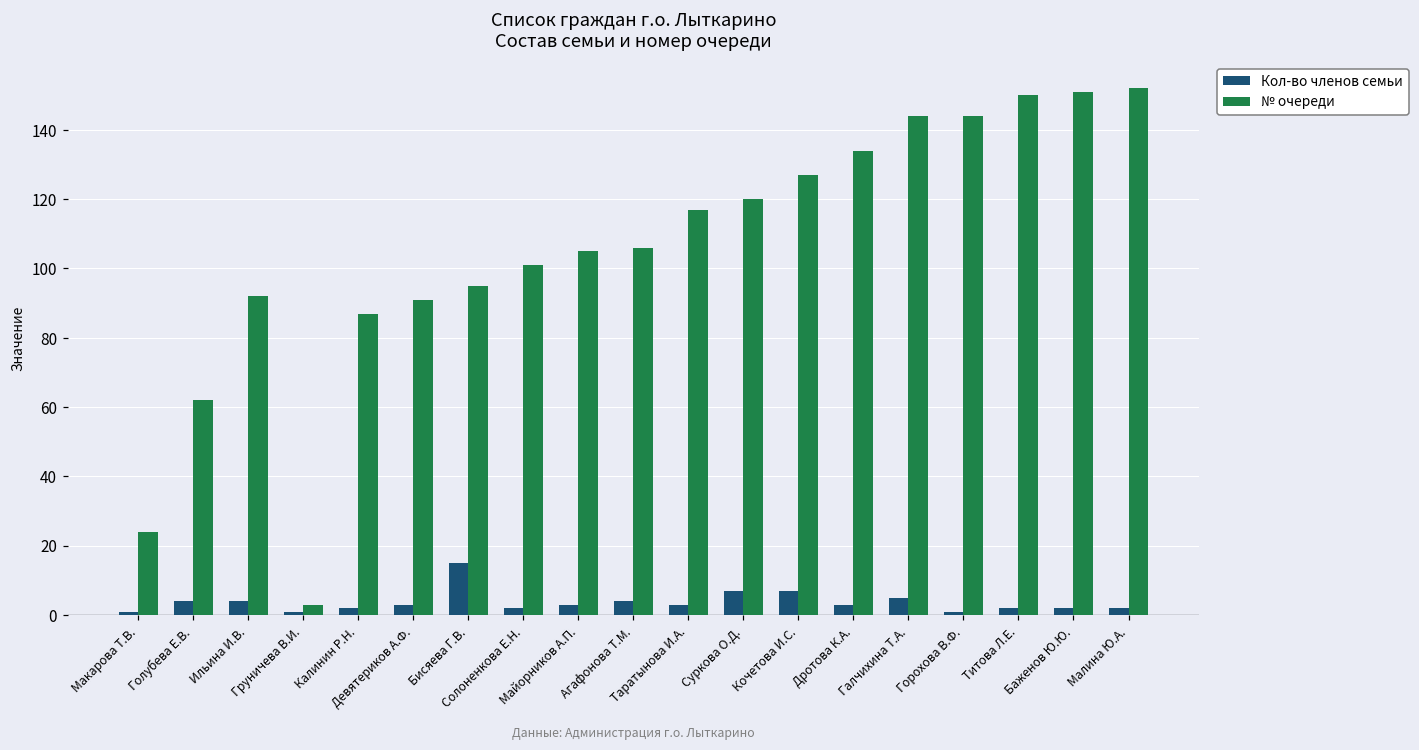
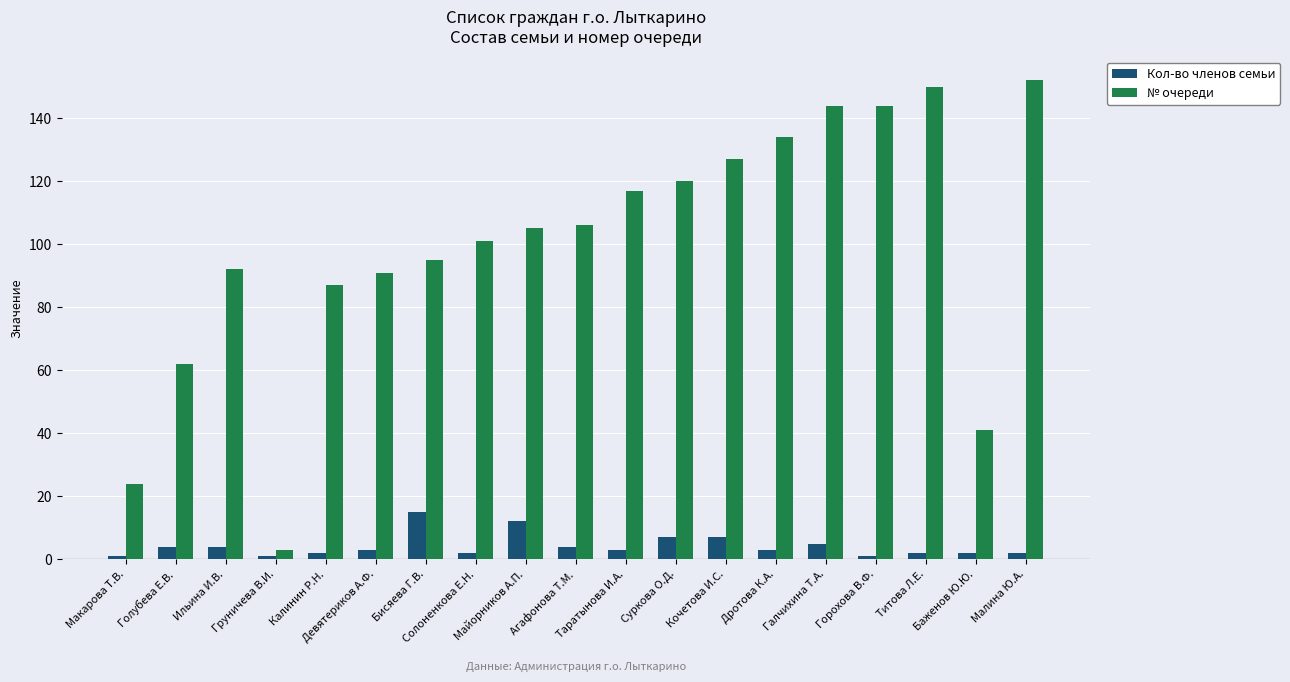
Кол-во членов семьи, Майорников А.П.: 3 -> 12
№ очереди, Баженов Ю.Ю.: 151 -> 41
